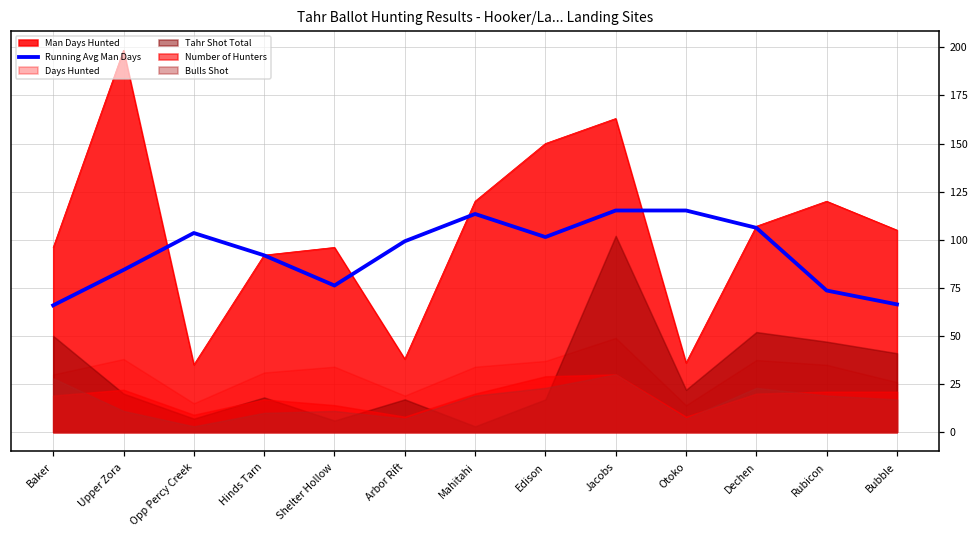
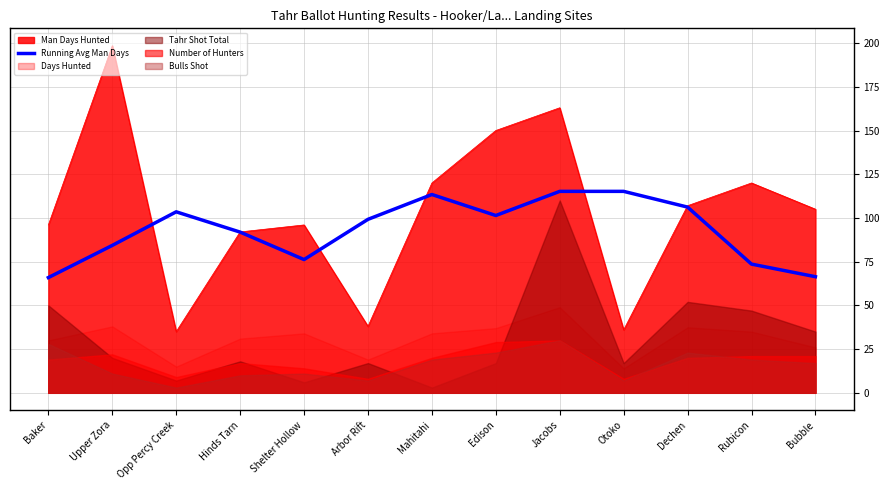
Tahr Shot Total, Jacobs: 102 -> 110
Tahr Shot Total, Otoko: 22 -> 17
Tahr Shot Total, Bubble: 41 -> 35
